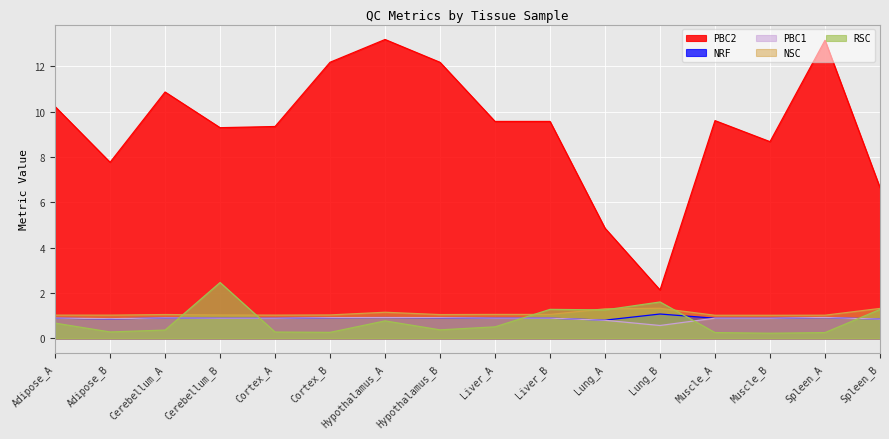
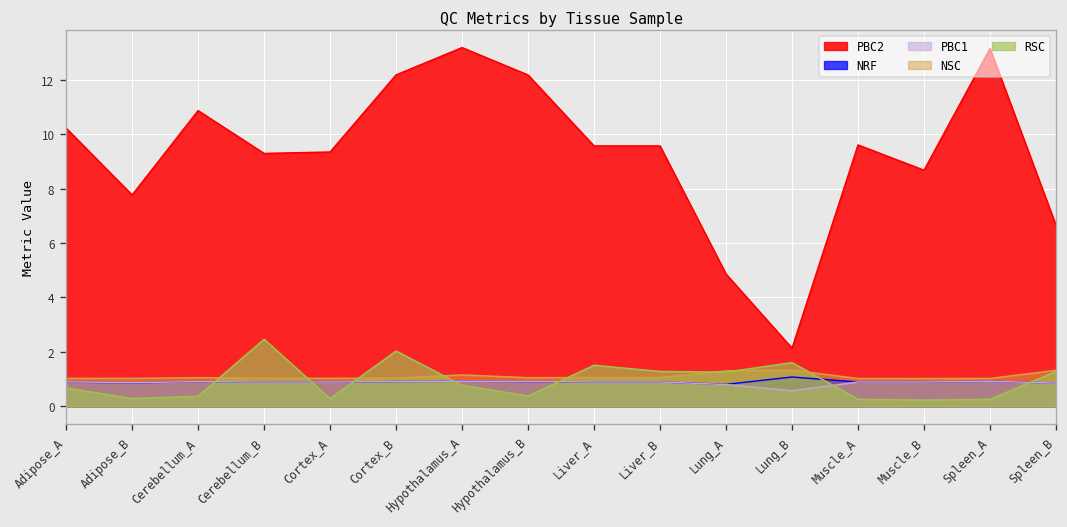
RSC, Cortex_B: 0.3 -> 2.0
RSC, Liver_A: 0.5 -> 1.5
